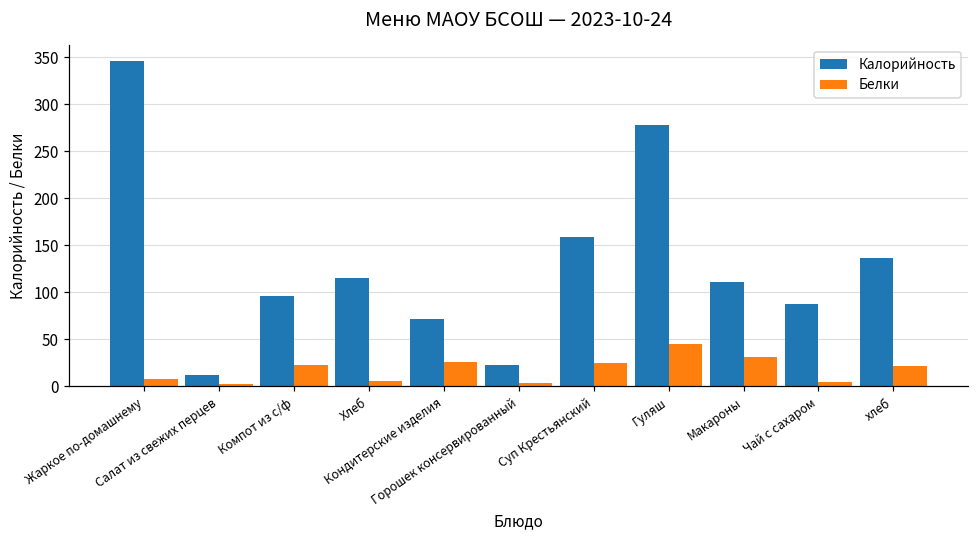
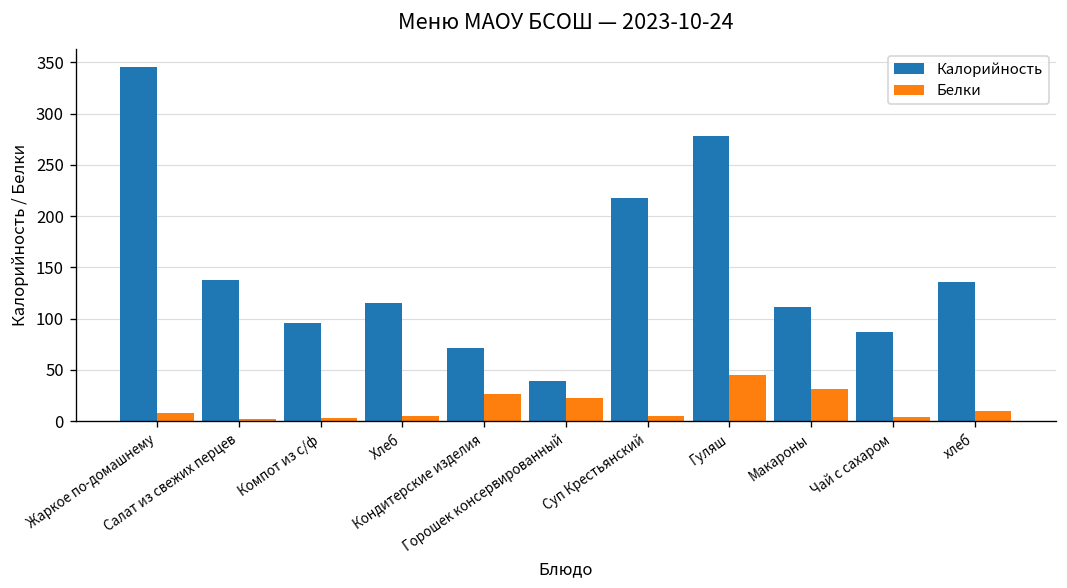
Калорийность, Салат из свежих перцев: 10 -> 140
Белки, Компот из с/ф: 20 -> 0
Калорийность, Горошек консервированный: 20 -> 40
Белки, Горошек консервированный: 0 -> 20
Калорийность, Суп Крестьянский: 160 -> 220
Белки, Суп Крестьянский: 20 -> 10
Белки, хлеб: 20 -> 10
